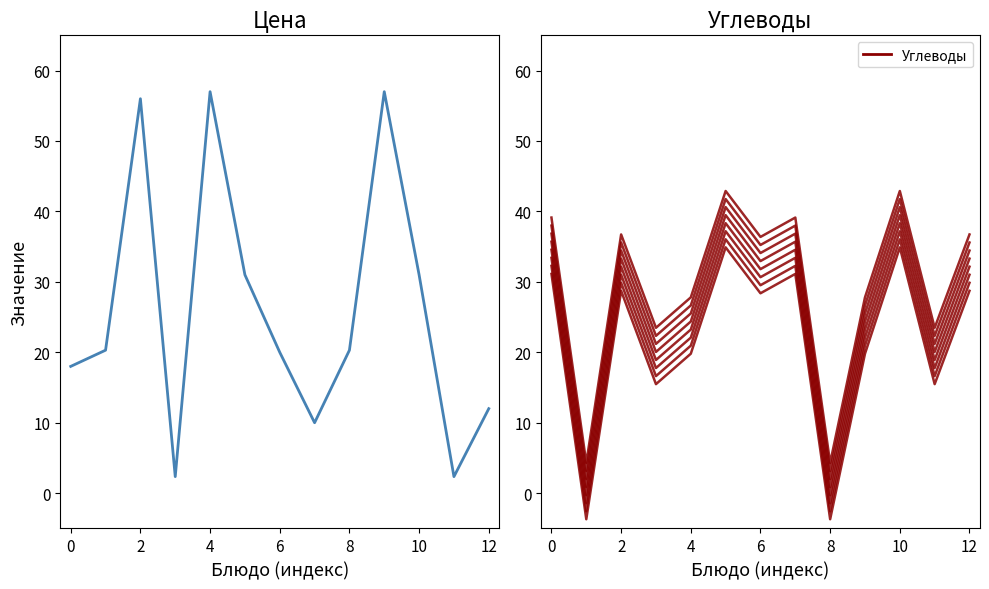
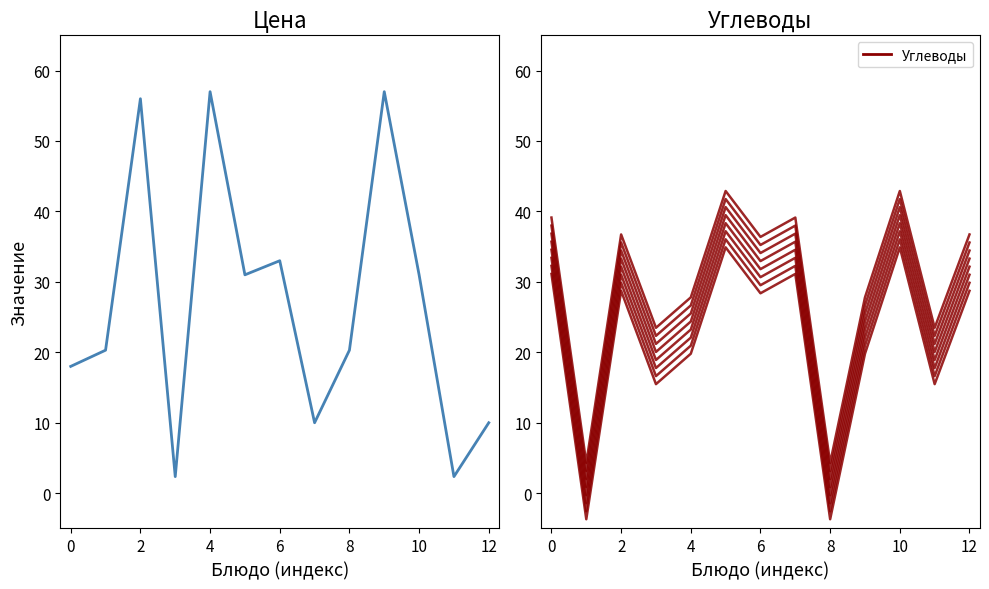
Цена, 6: 20 -> 33
Цена, 12: 12 -> 10
